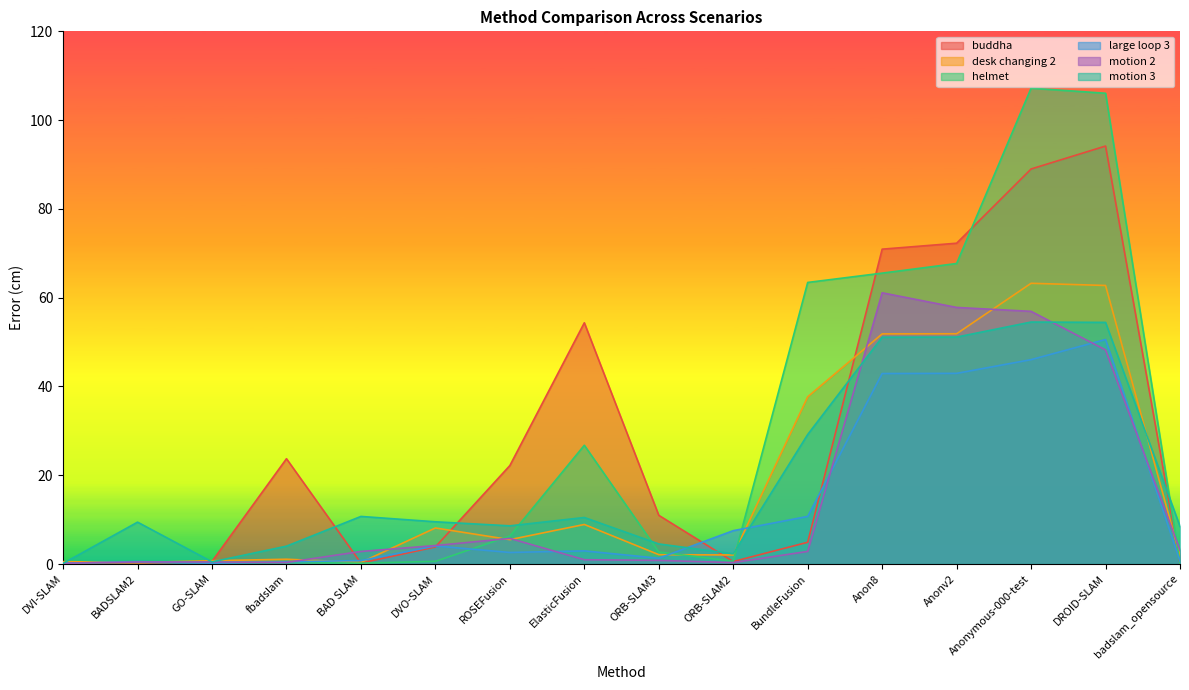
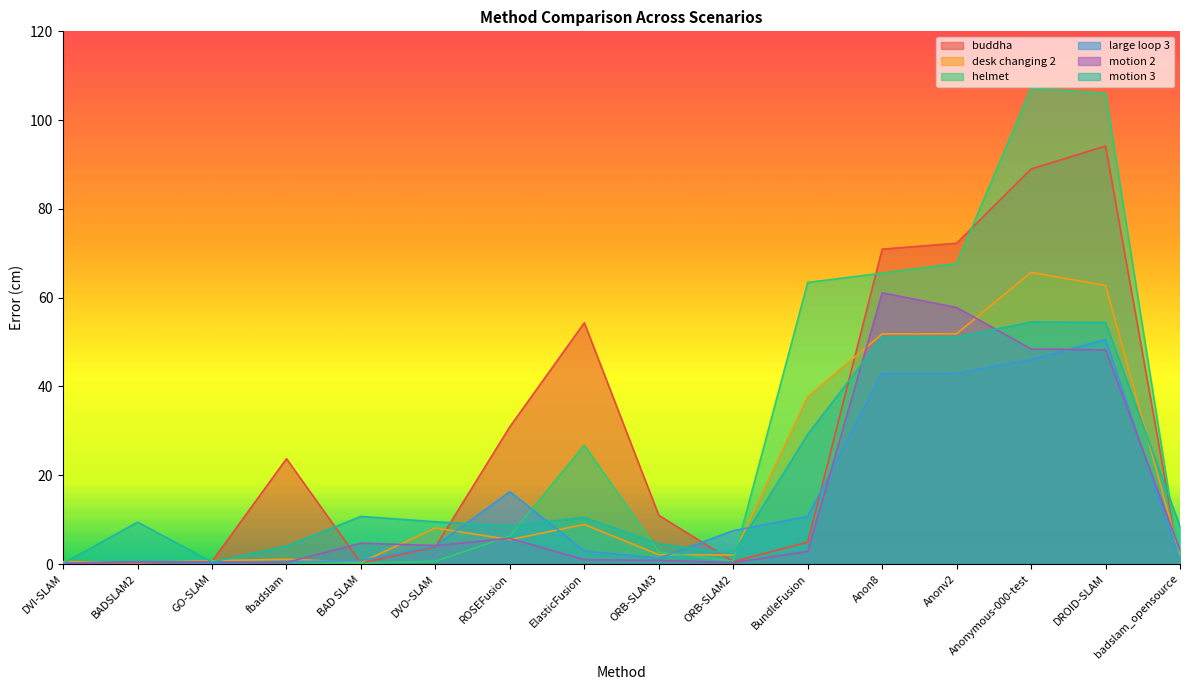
motion 2, BAD SLAM: 3 -> 5
buddha, ROSEFusion: 22 -> 31
large loop 3, ROSEFusion: 3 -> 16
desk changing 2, Anonymous-000-test: 63 -> 66
motion 2, Anonymous-000-test: 57 -> 48
